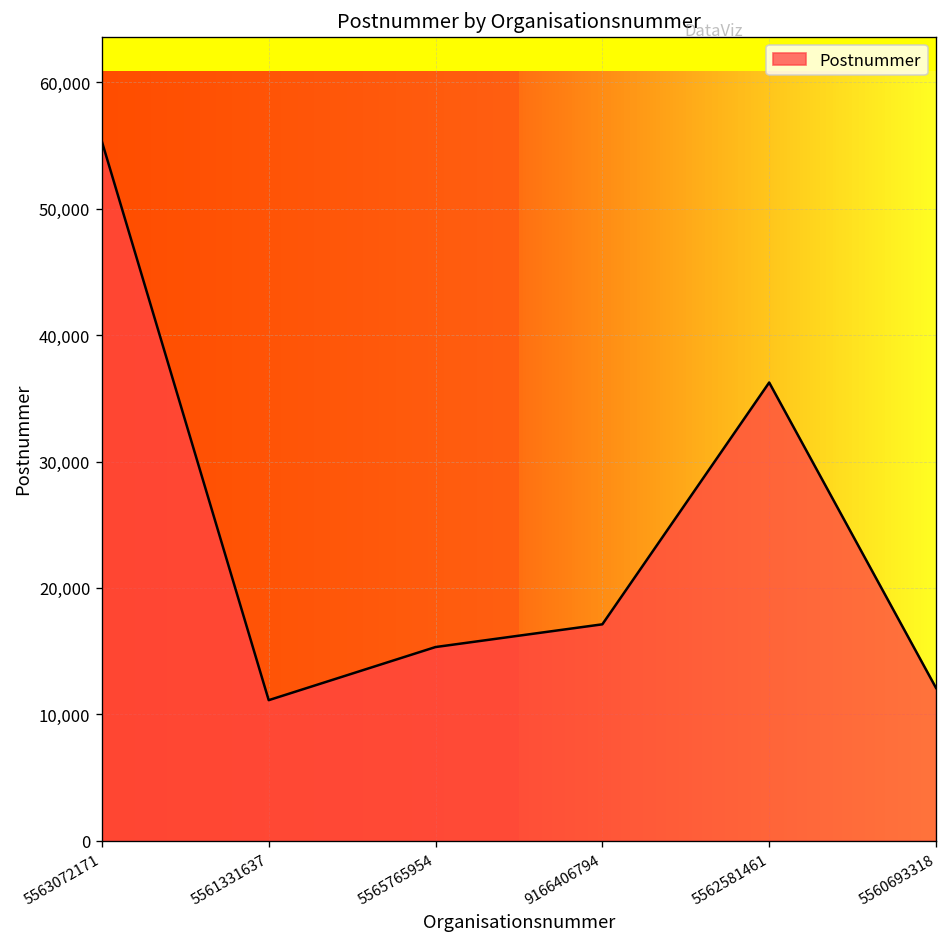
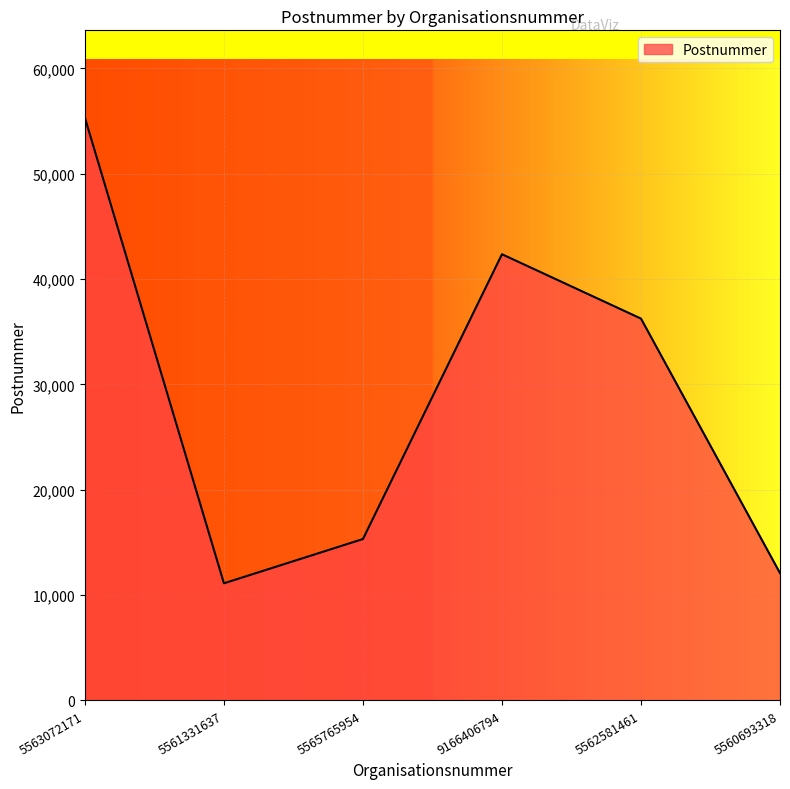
9166406794: 17,100 -> 42,400
